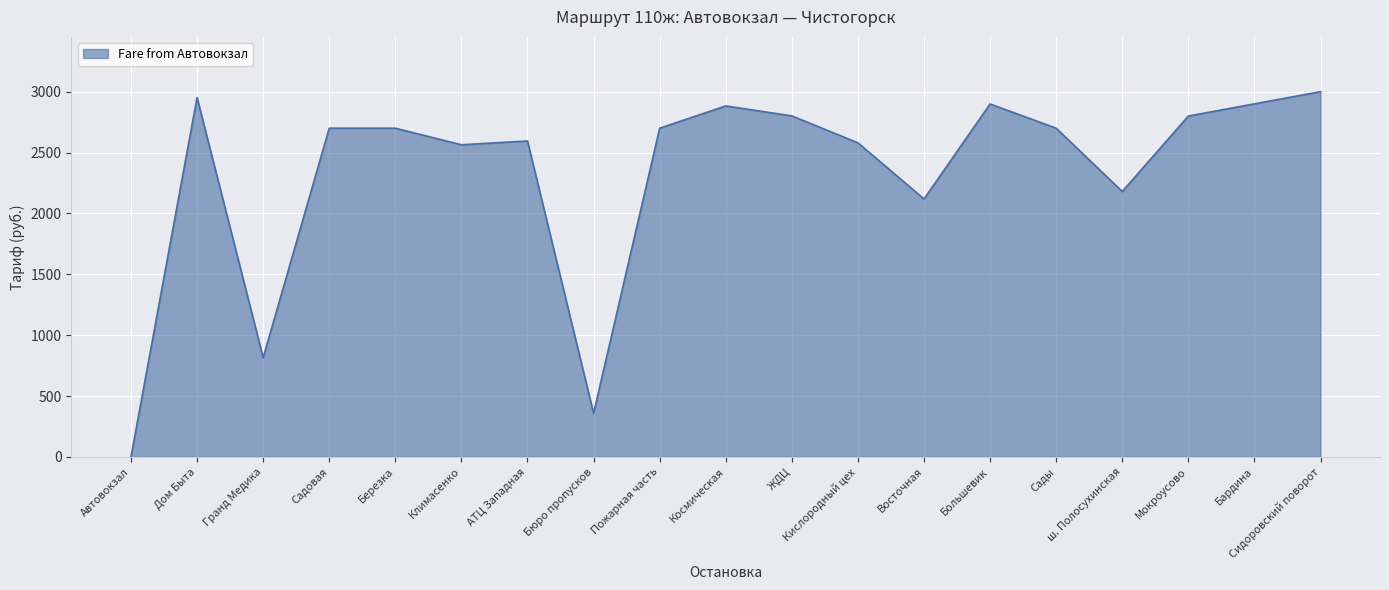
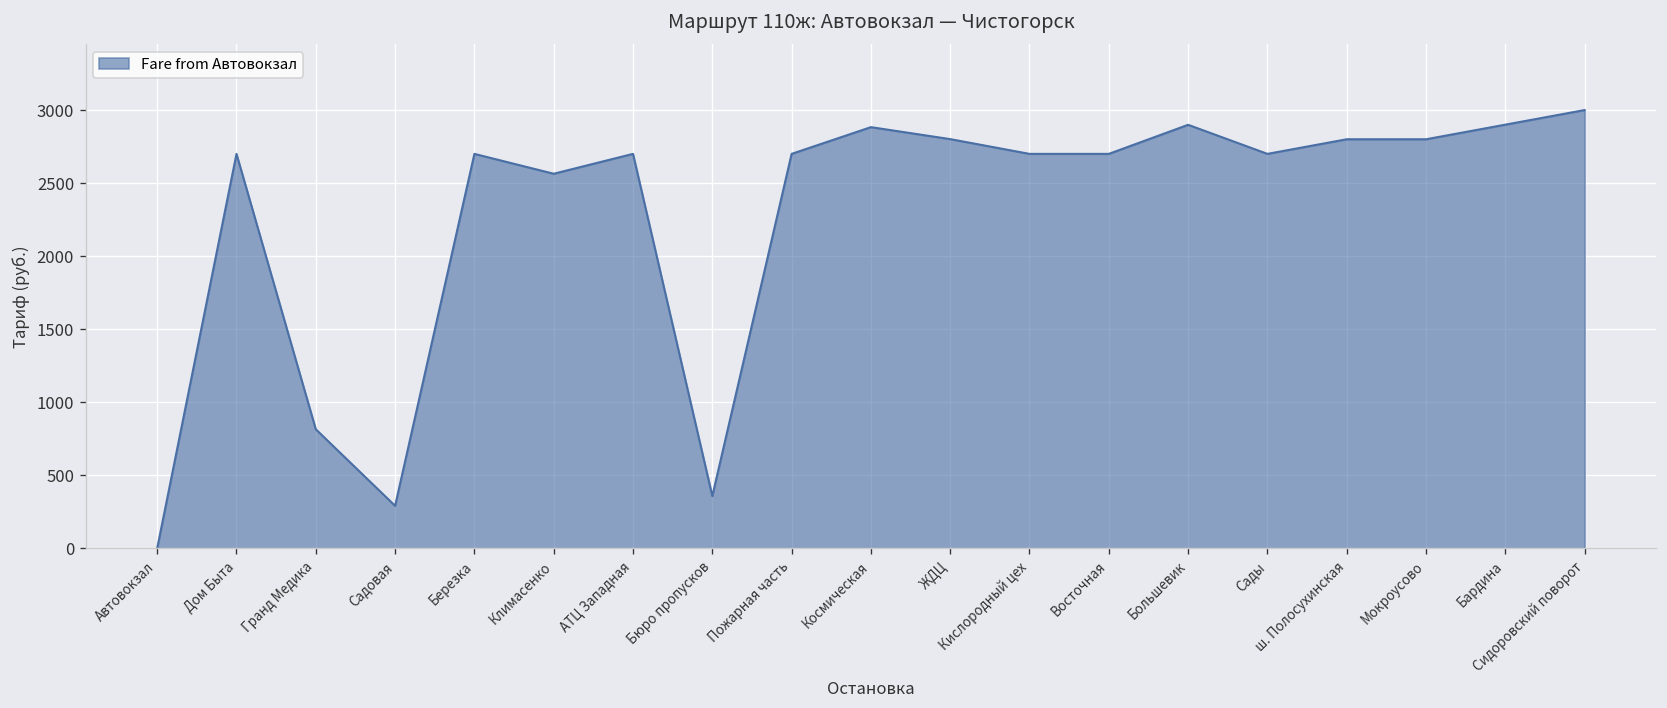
Дом Быта: 2950 -> 2700
Садовая: 2700 -> 290
АТЦ Западная: 2600 -> 2700
Кислородный цех: 2580 -> 2700
Восточная: 2120 -> 2700
ш. Полосухинская: 2180 -> 2800
